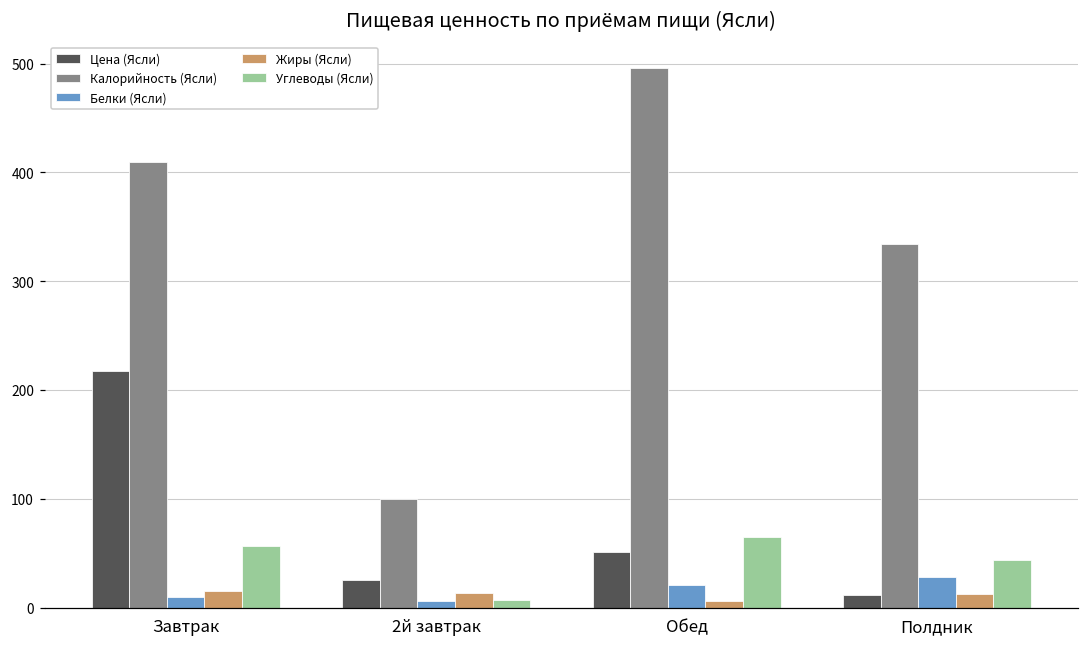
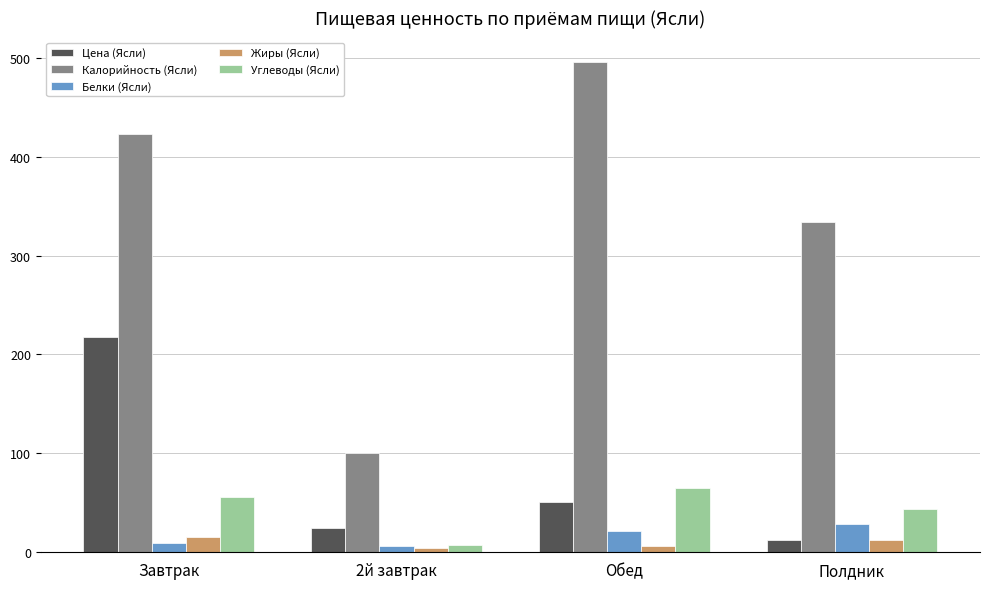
Калорийность (Ясли), Завтрак: 410 -> 420
Жиры (Ясли), 2й завтрак: 10 -> 0
